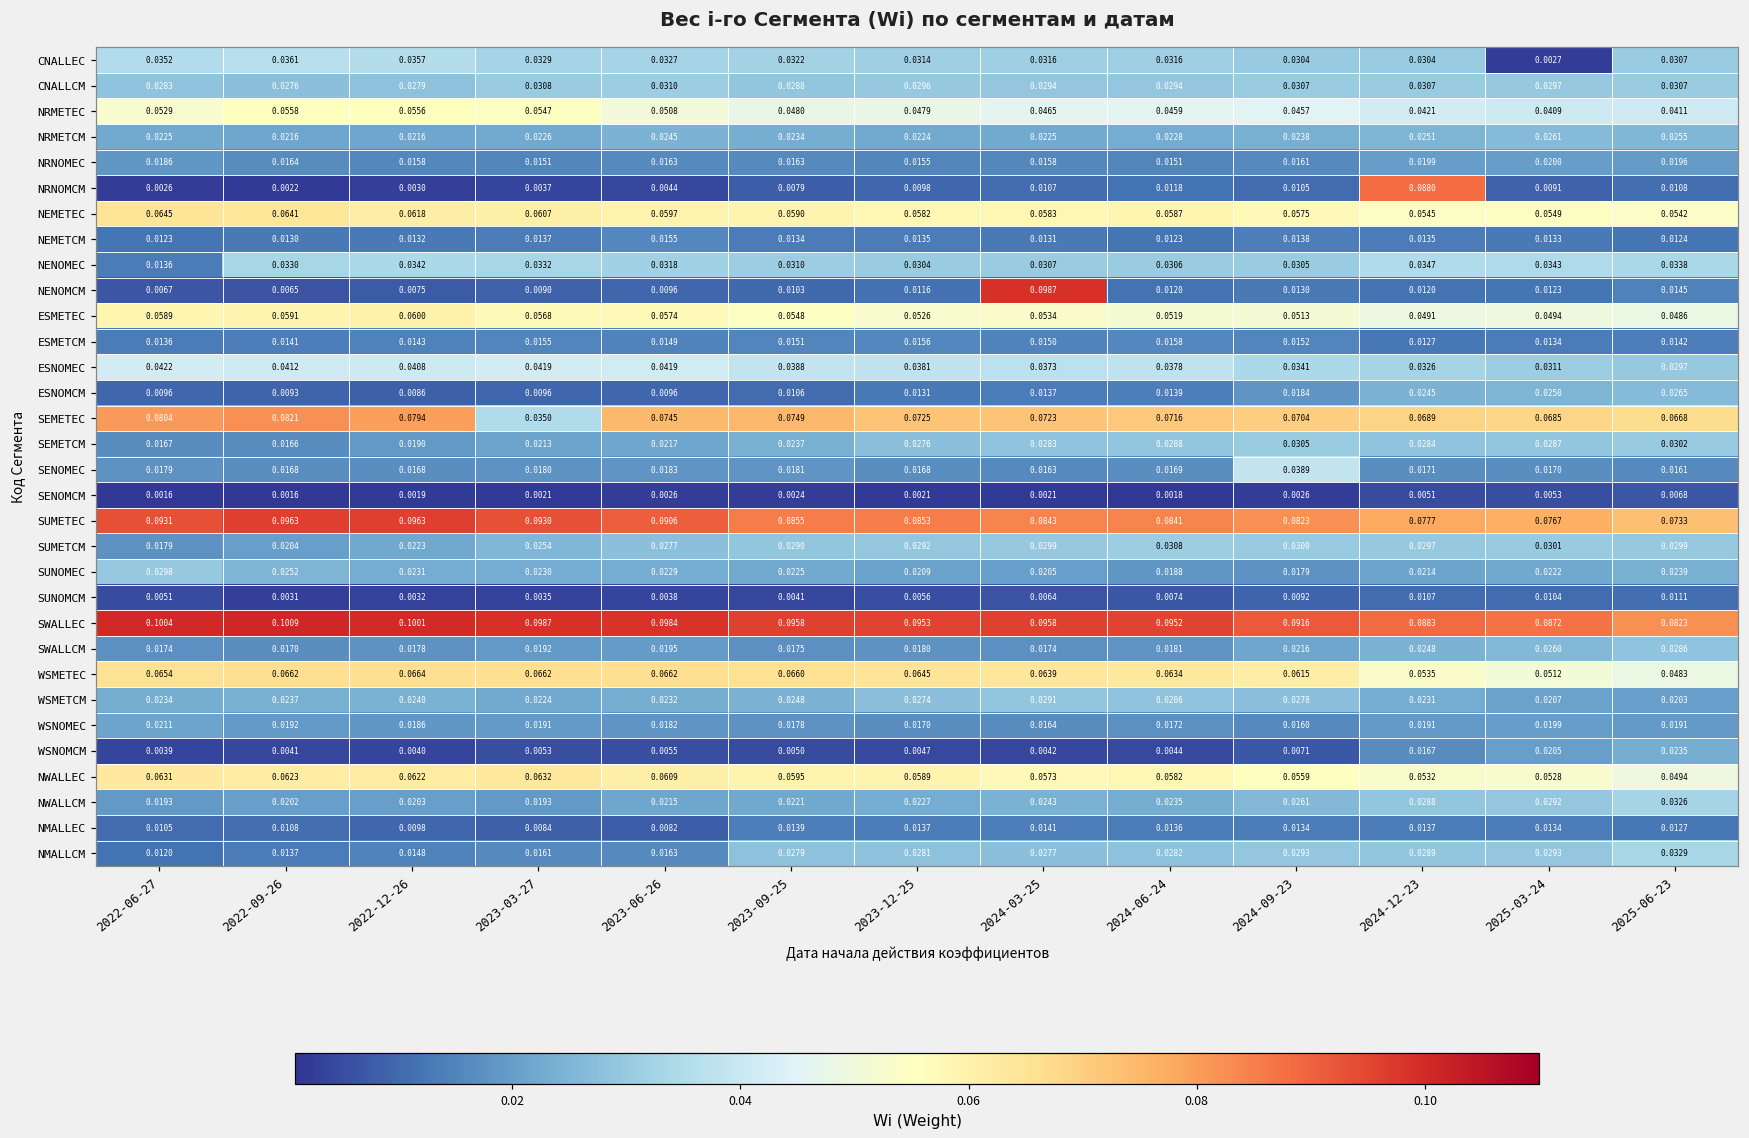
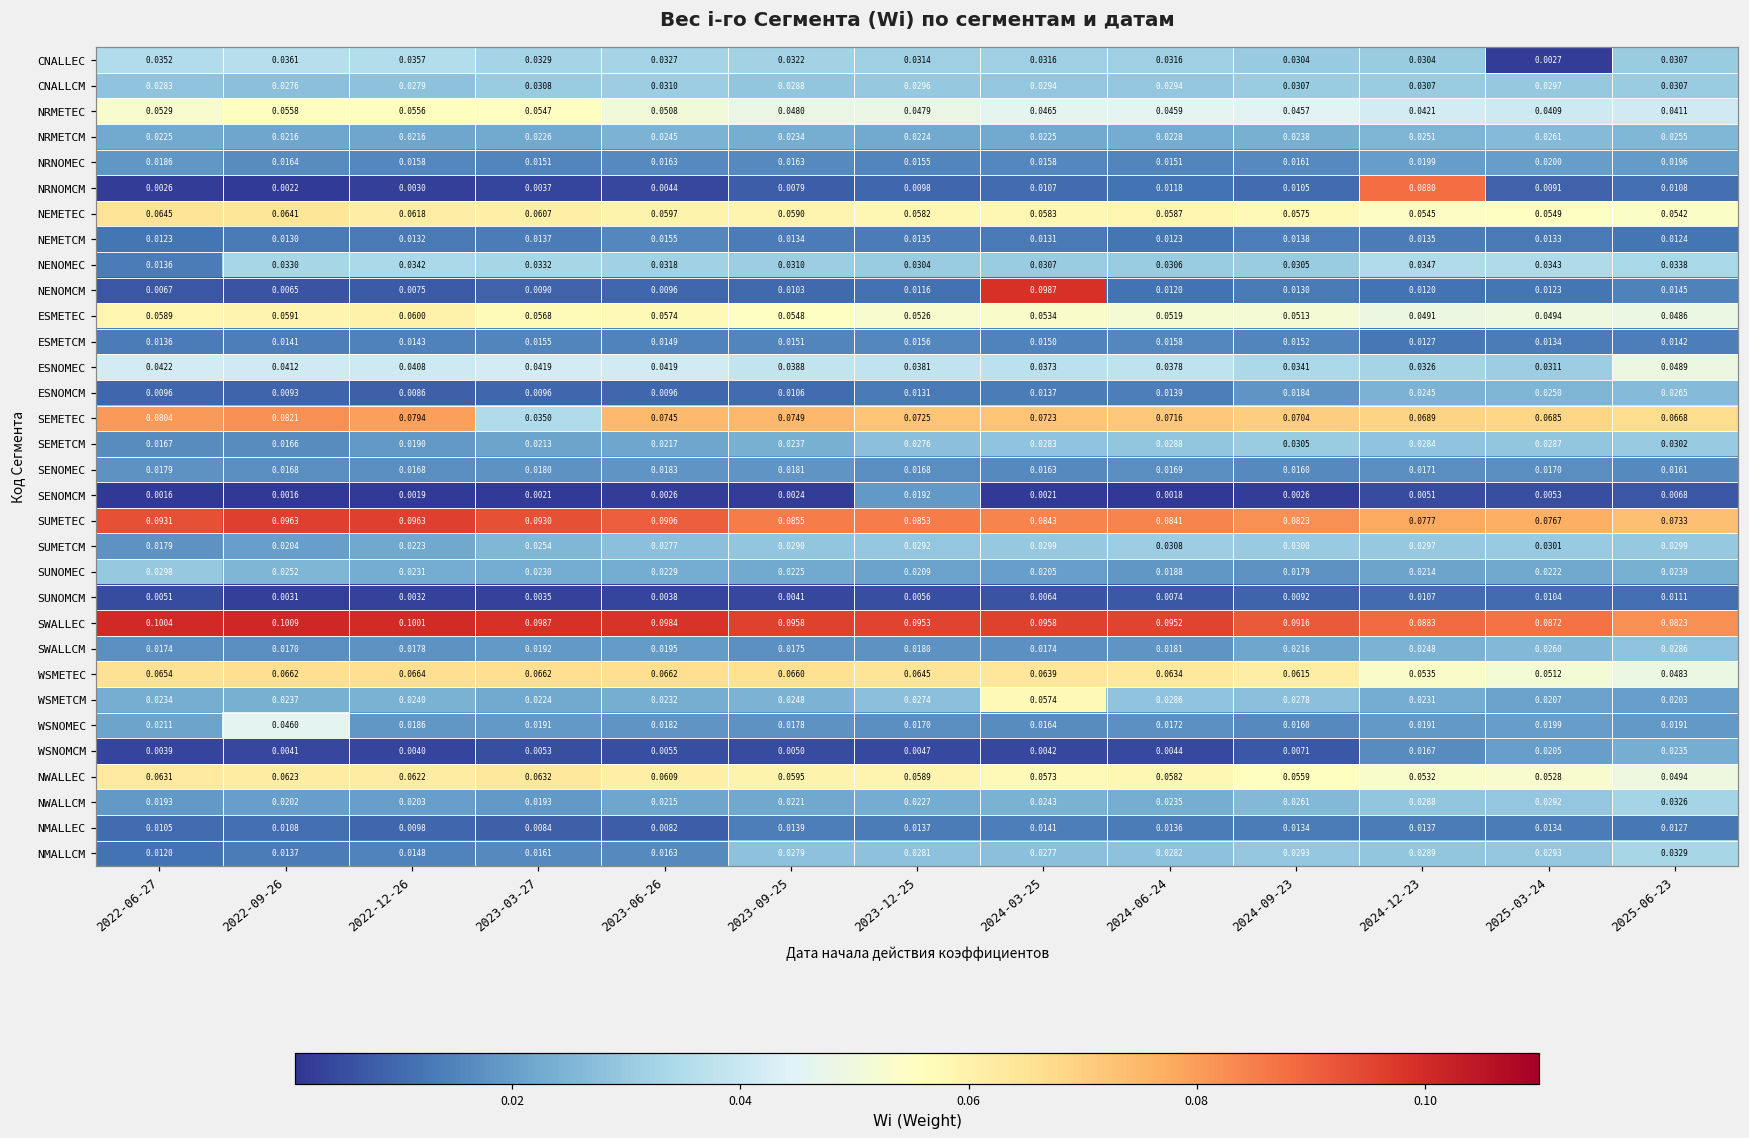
ESNOMEC, 2025-06-23: 0.0297 -> 0.0489
SENOMEC, 2024-09-23: 0.0389 -> 0.0160
SENOMCM, 2023-12-25: 0.0021 -> 0.0192
WSMETCM, 2024-03-25: 0.0291 -> 0.0574
WSNOMEC, 2022-09-26: 0.0192 -> 0.0460
